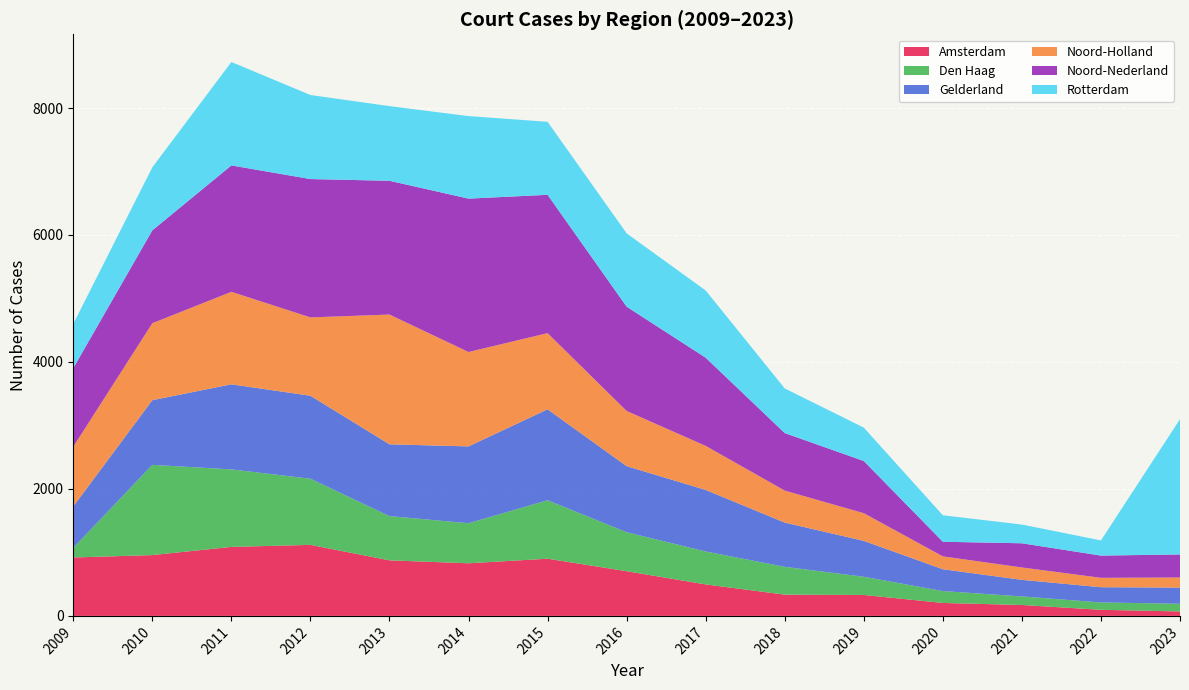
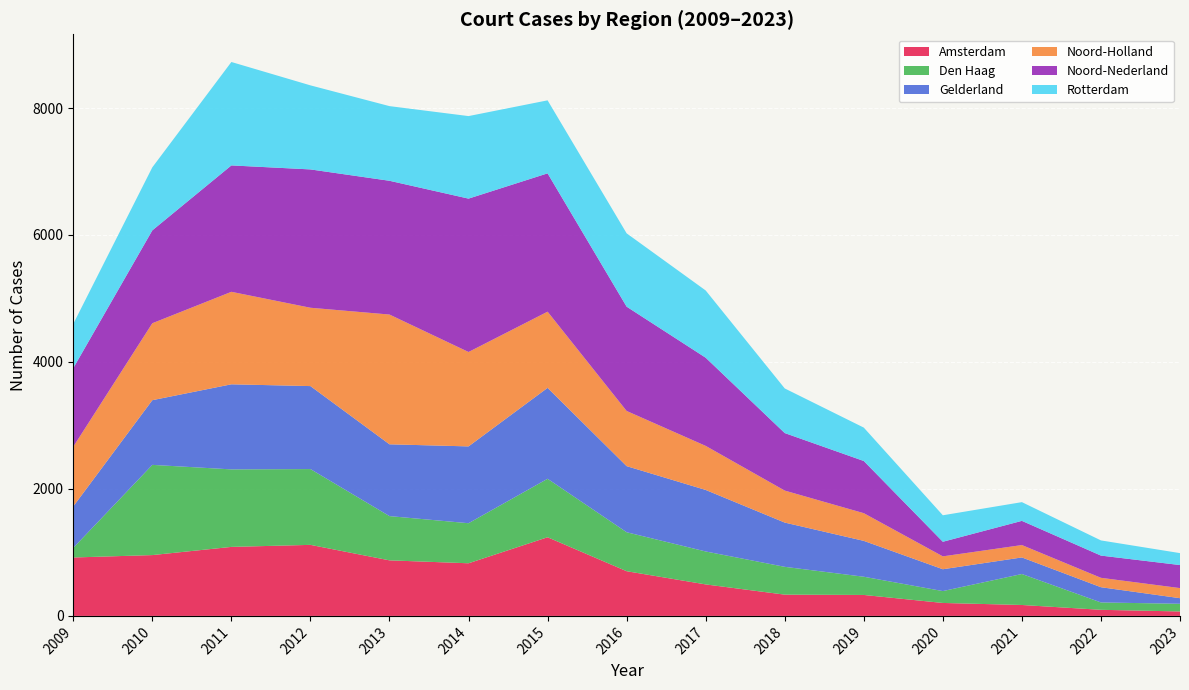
Den Haag, 2012: 1000 -> 1200
Amsterdam, 2015: 900 -> 1200
Den Haag, 2021: 100 -> 500
Gelderland, 2023: 300 -> 100
Rotterdam, 2023: 2100 -> 200
